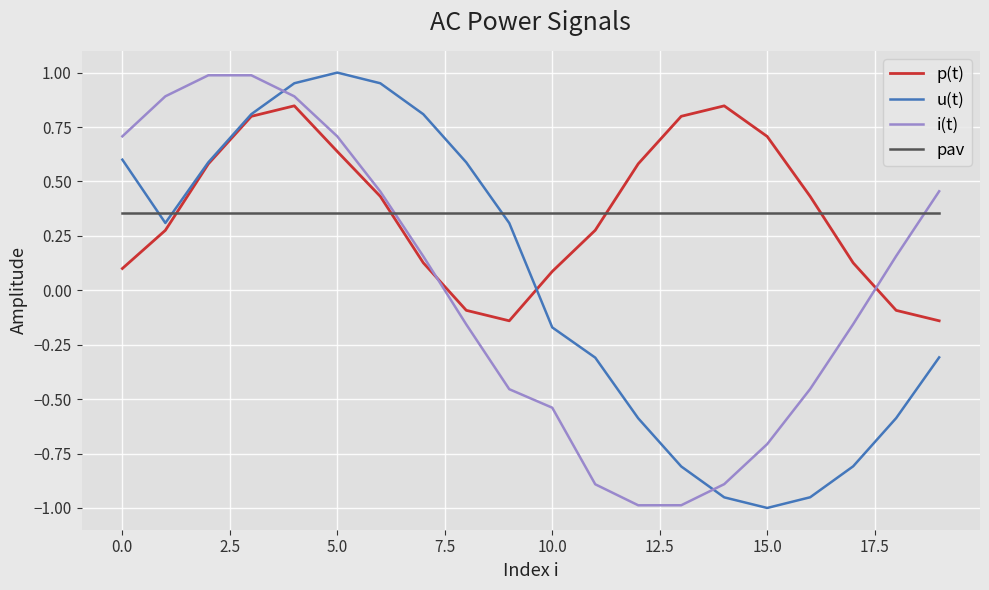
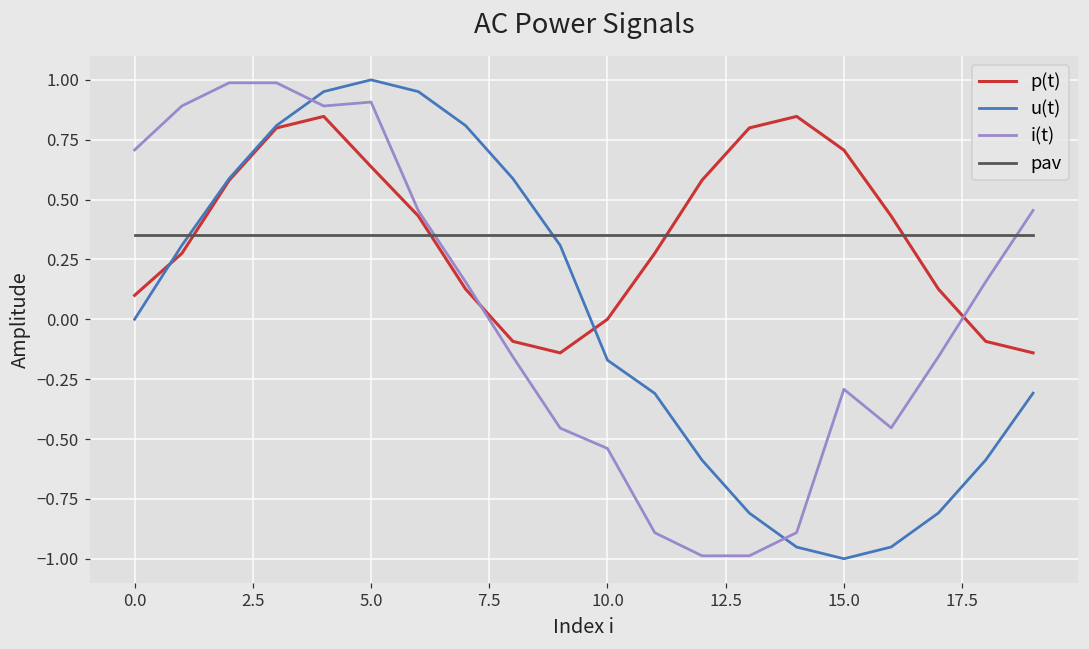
u(t), 0.0: 0.6 -> 0.0
i(t), 5.0: 0.71 -> 0.91
p(t), 10.0: 0.09 -> 0.00
i(t), 15.0: -0.71 -> -0.29
